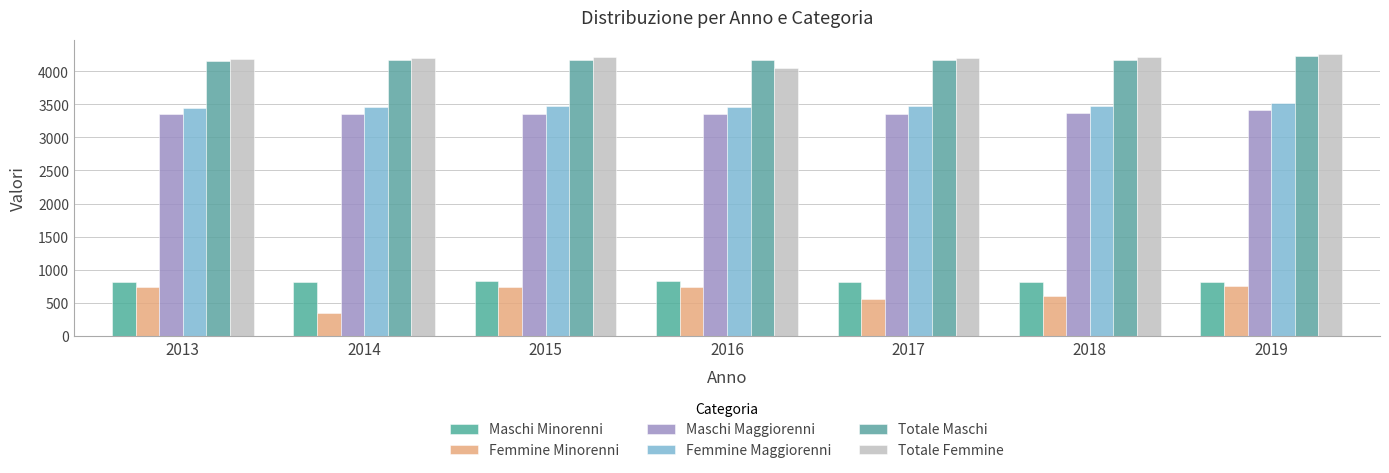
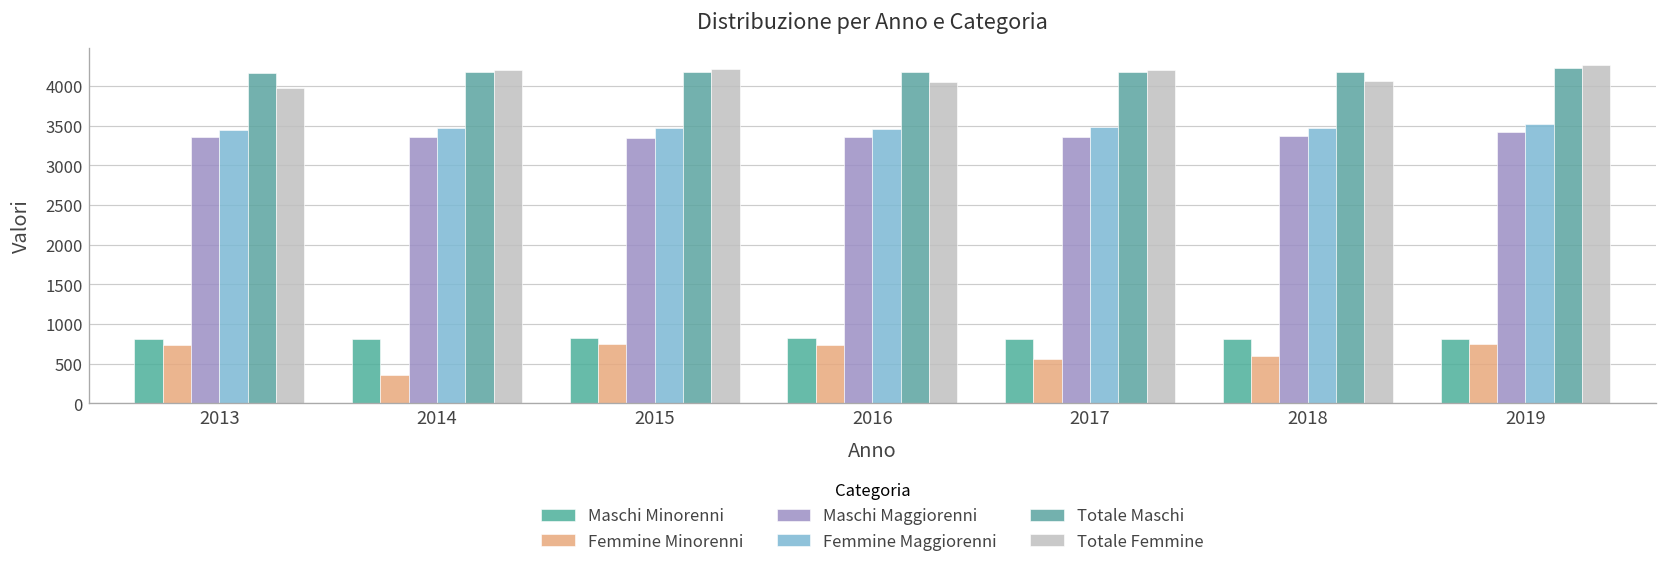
Totale Femmine, 2013: 4200 -> 4000
Totale Femmine, 2018: 4200 -> 4100
